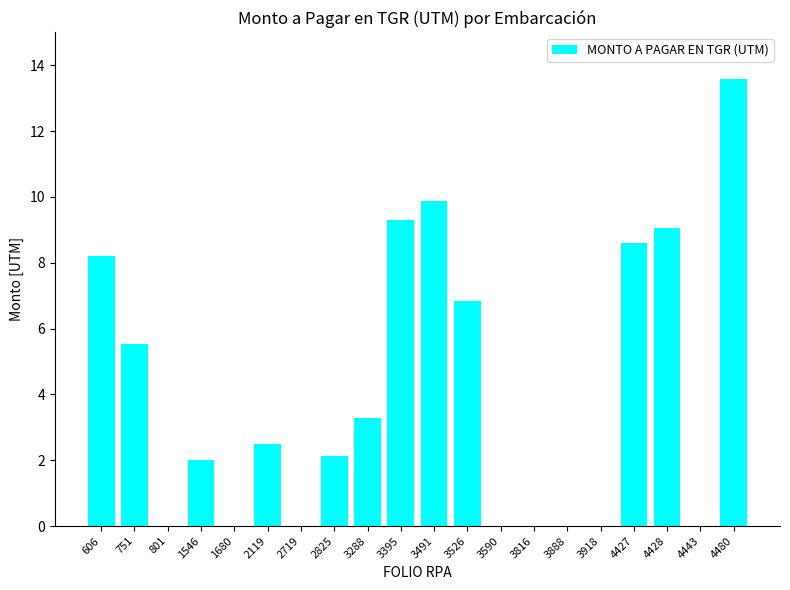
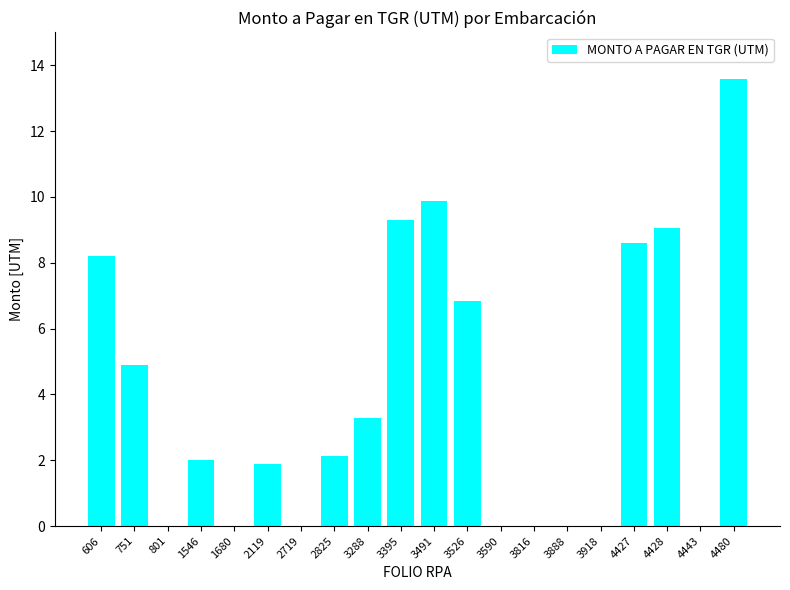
751: 5.5 -> 4.9
2119: 2.5 -> 1.9
